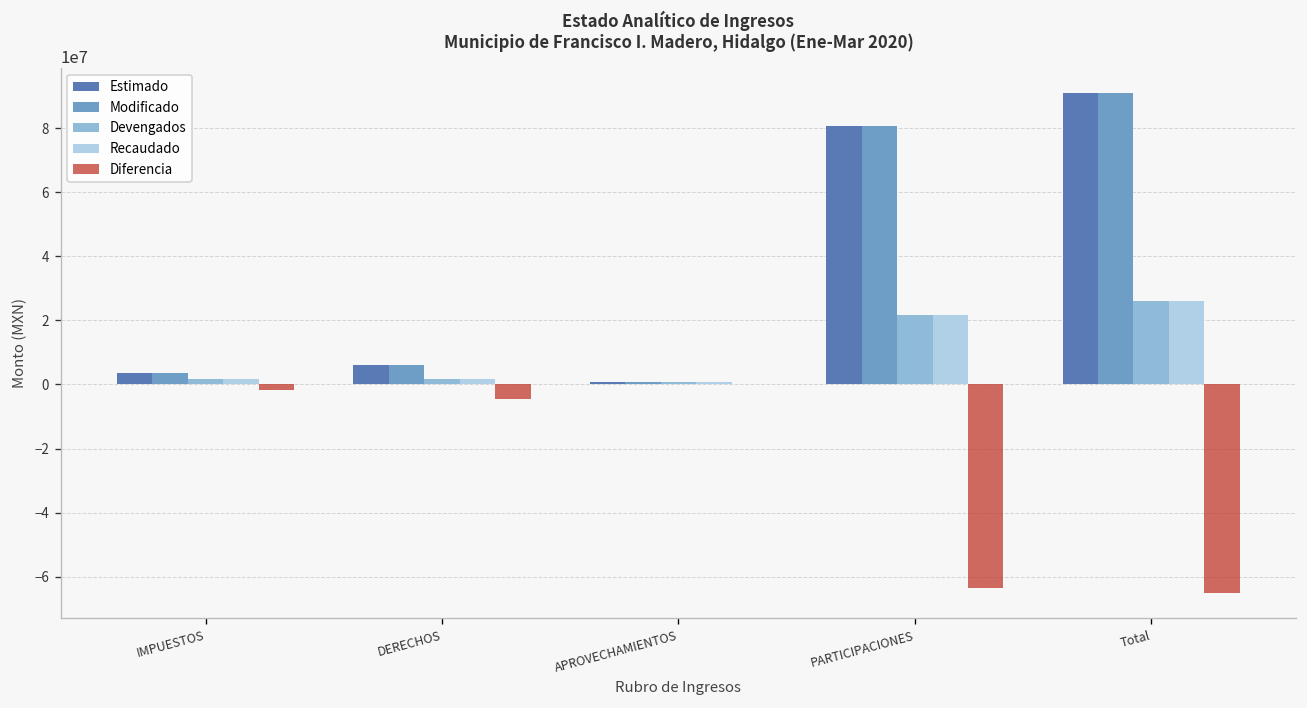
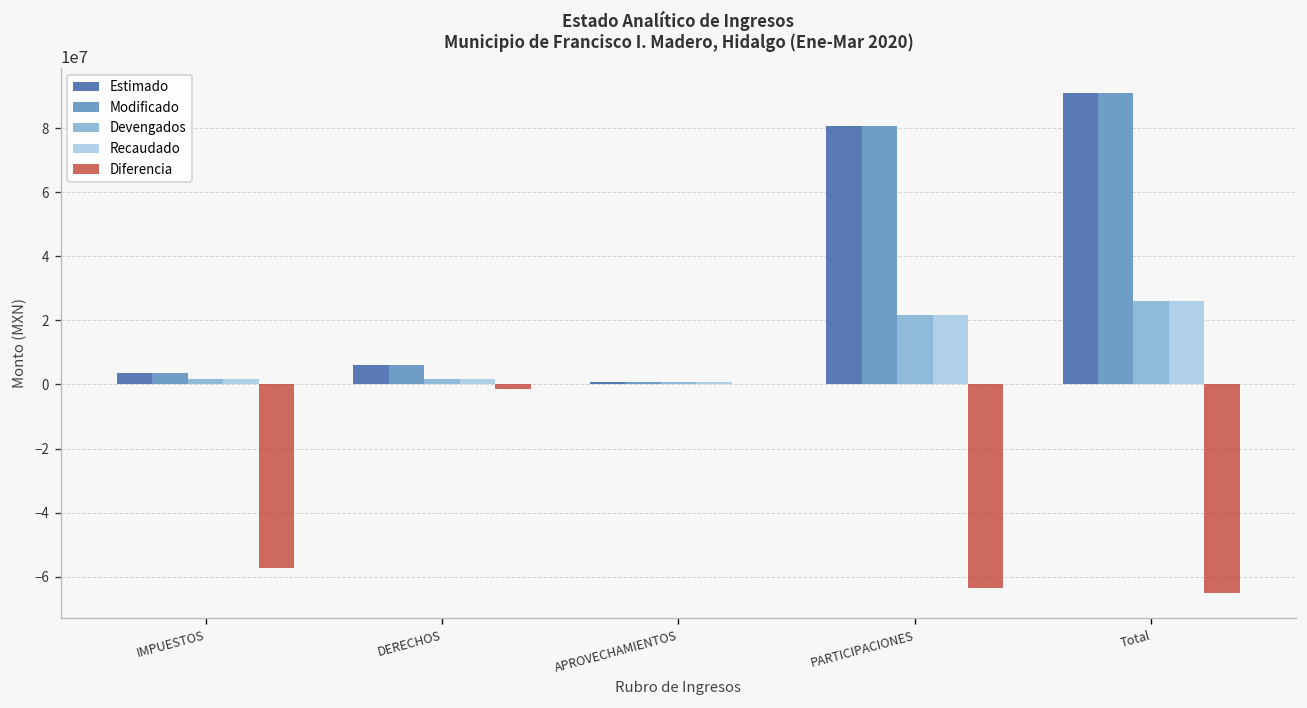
Diferencia, IMPUESTOS: -2000000 -> -57000000
Diferencia, DERECHOS: -5000000 -> -2000000
